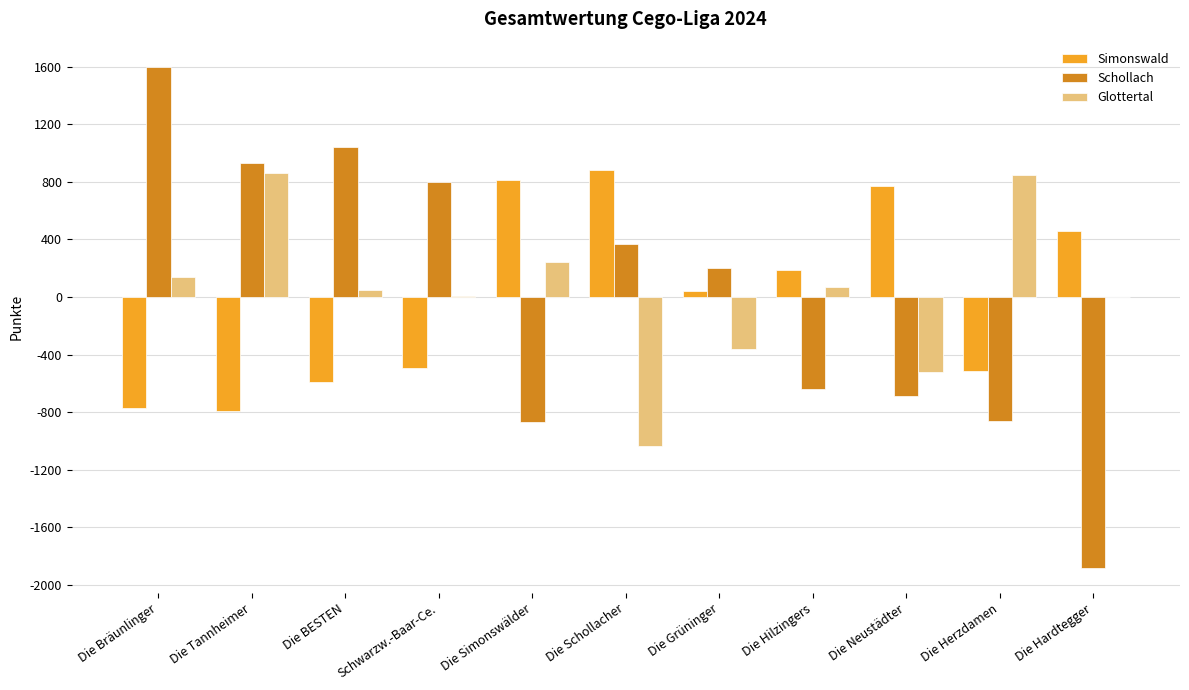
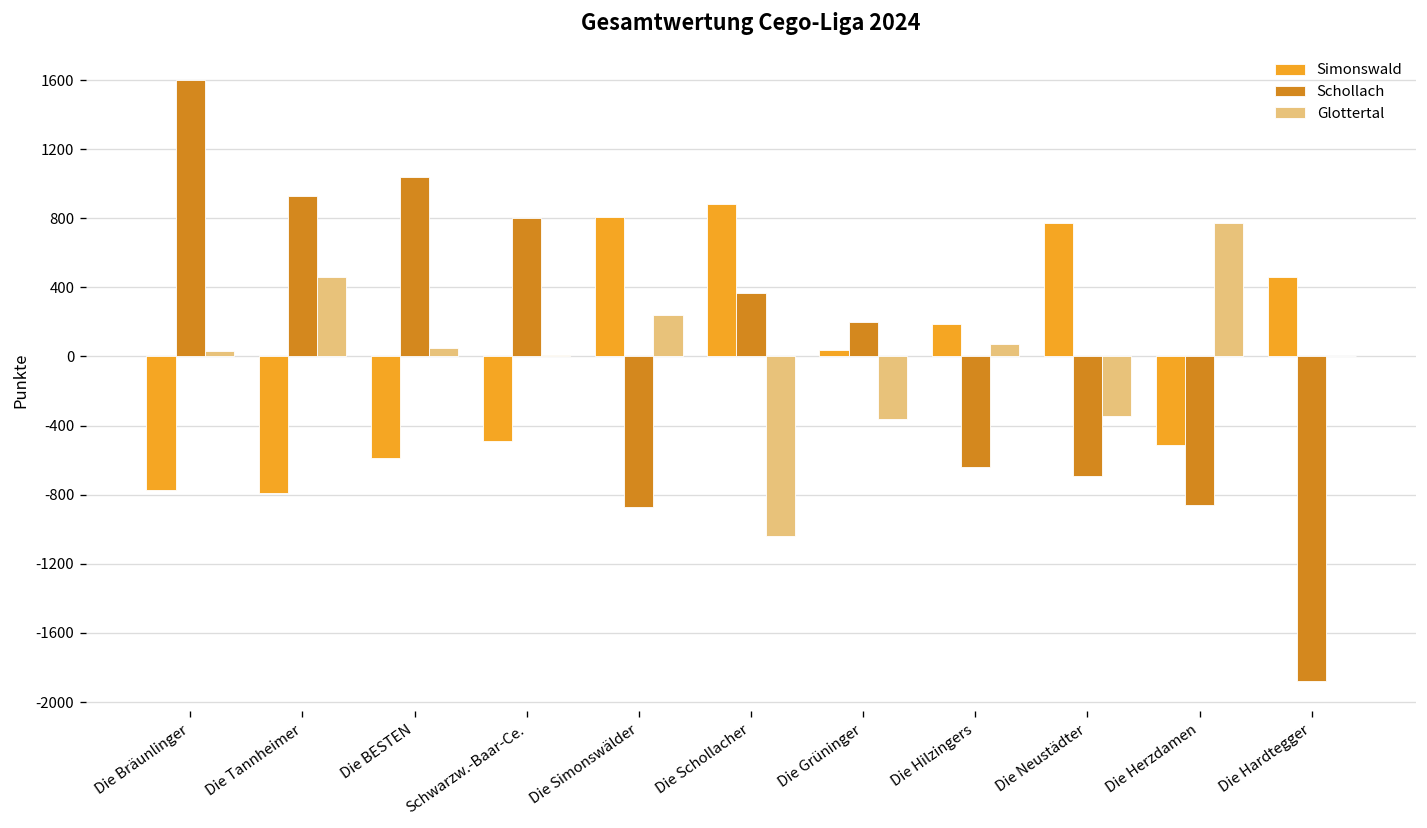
Glottertal, Die Bräunlinger: 140 -> 30
Glottertal, Die Tannheimer: 860 -> 460
Glottertal, Die Neustädter: -520 -> -350
Glottertal, Die Herzdamen: 850 -> 770
